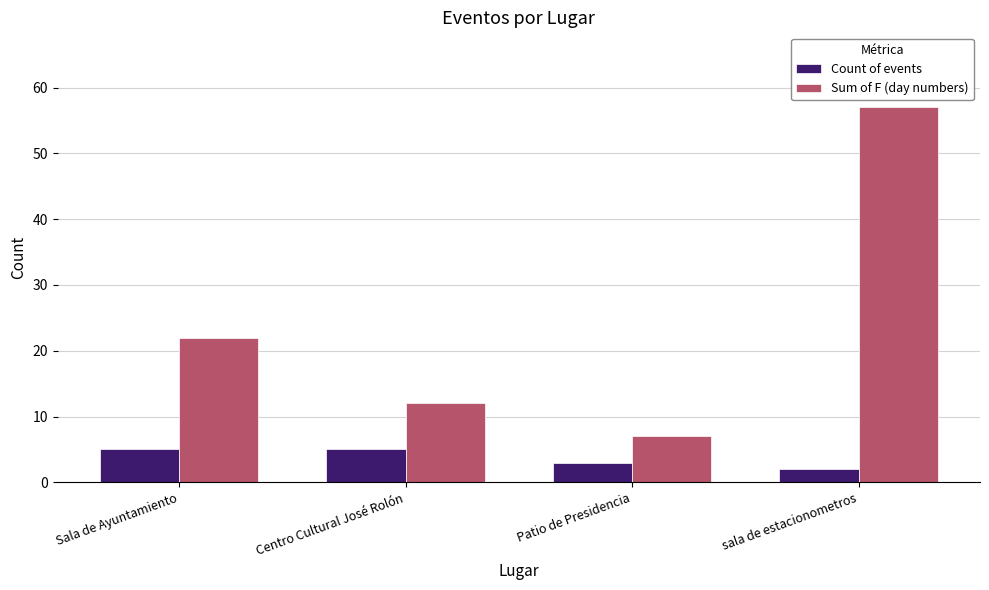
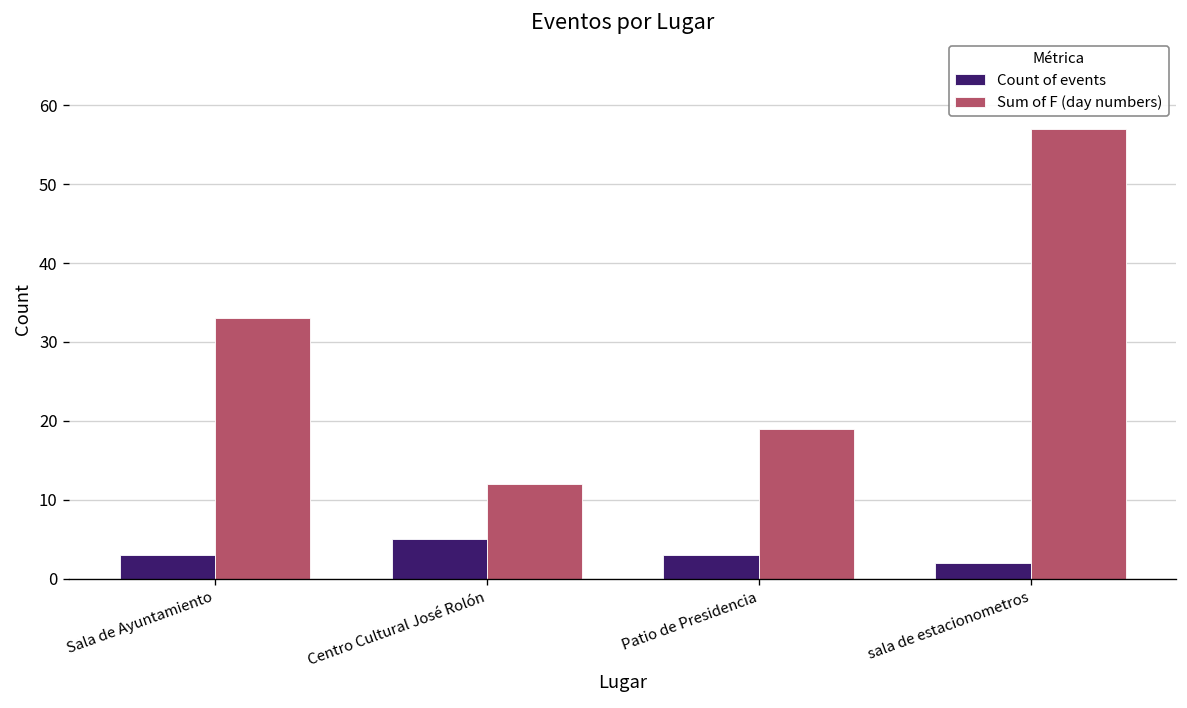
Count of events, Sala de Ayuntamiento: 5 -> 3
Sum of F (day numbers), Sala de Ayuntamiento: 22 -> 33
Sum of F (day numbers), Patio de Presidencia: 7 -> 19
